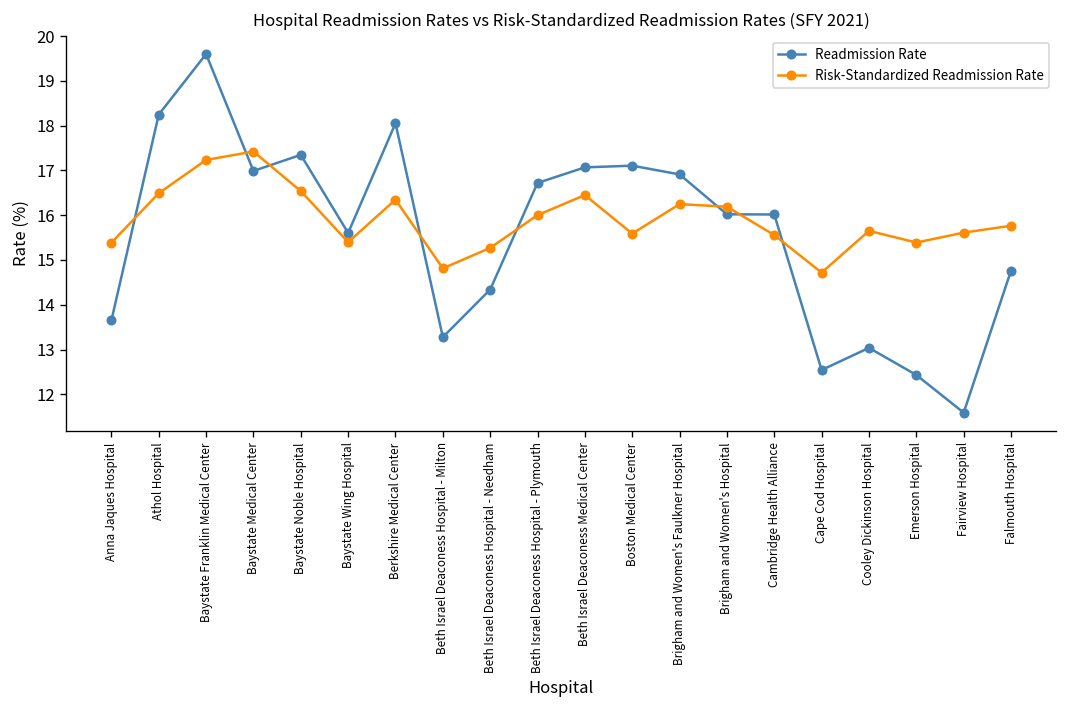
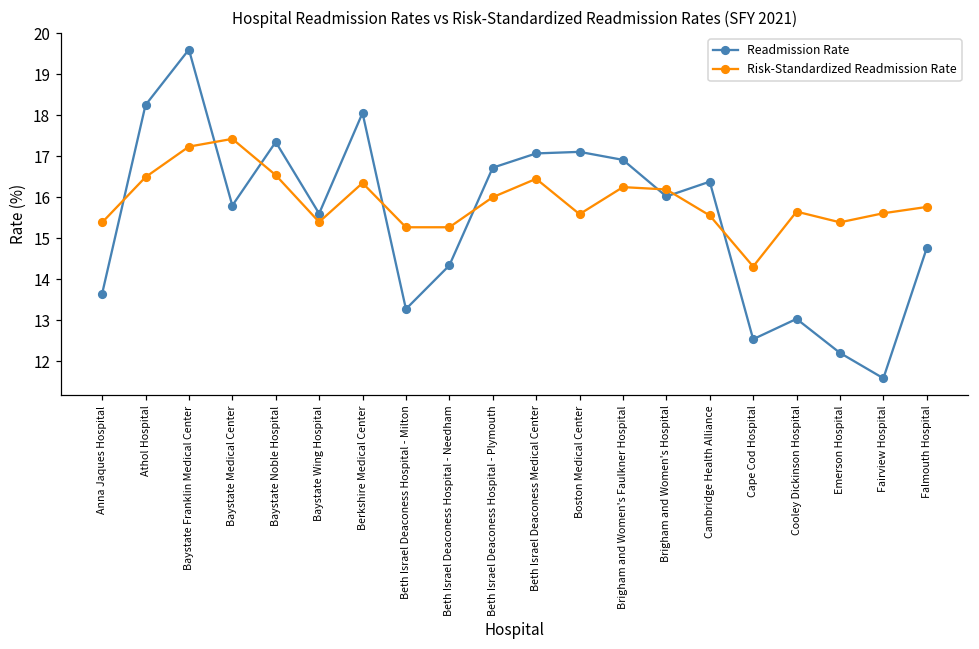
Readmission Rate, Baystate Medical Center: 17.0 -> 15.8
Risk-Standardized Readmission Rate, Beth Israel Deaconess Hospital - Milton: 14.8 -> 15.3
Readmission Rate, Cambridge Health Alliance: 16.0 -> 16.4
Risk-Standardized Readmission Rate, Cape Cod Hospital: 14.7 -> 14.3
Readmission Rate, Emerson Hospital: 12.4 -> 12.2
